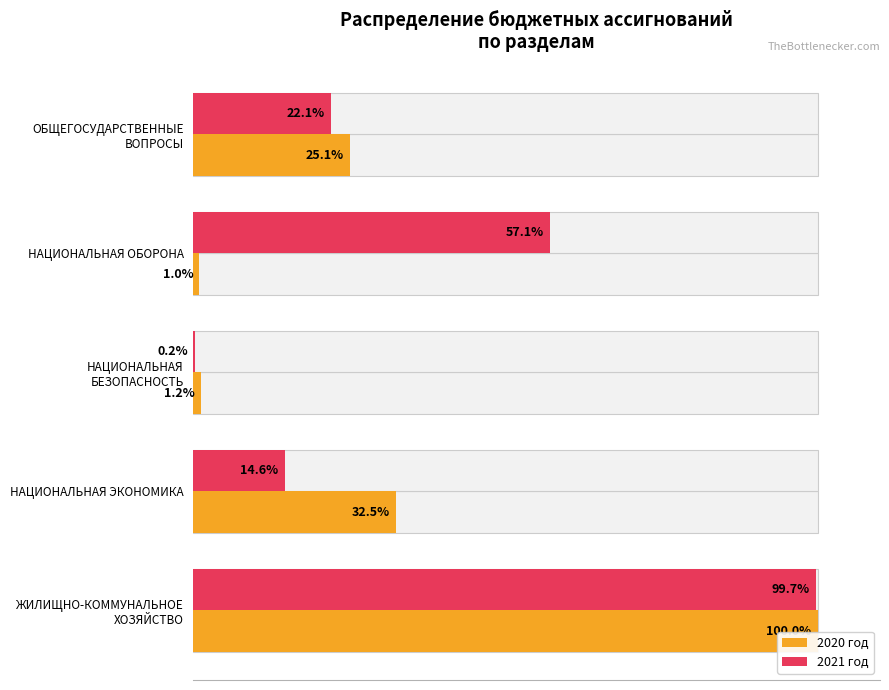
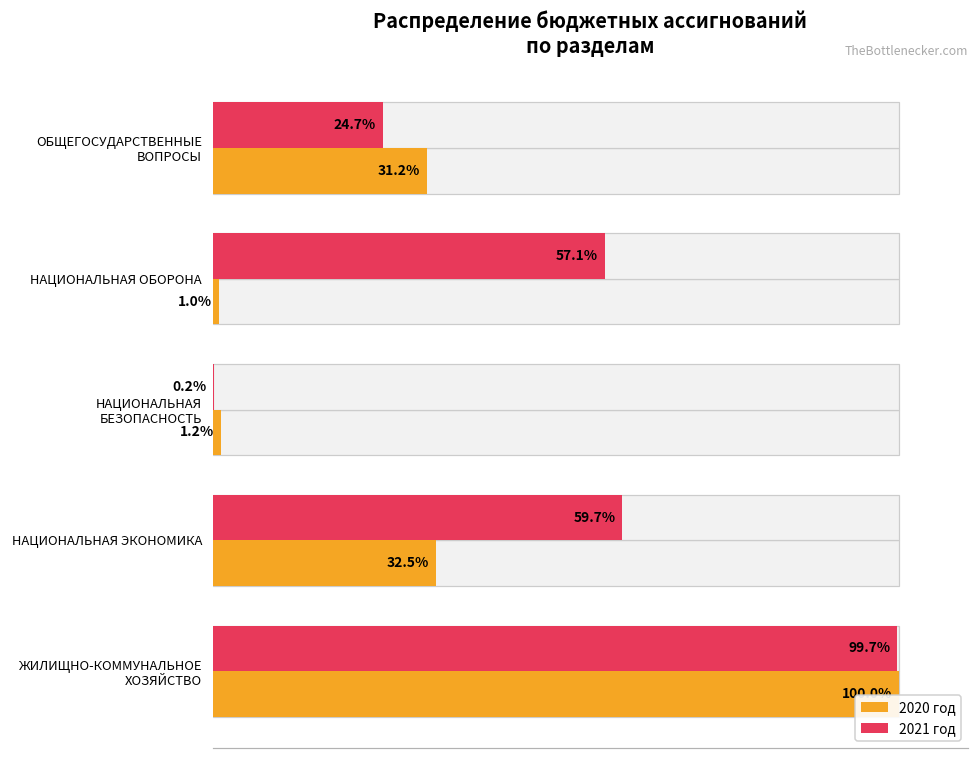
2021 год, ОБЩЕГОСУДАРСТВЕННЫЕ ВОПРОСЫ: 22.1% -> 24.7%
2020 год, ОБЩЕГОСУДАРСТВЕННЫЕ ВОПРОСЫ: 25.1% -> 31.2%
2021 год, НАЦИОНАЛЬНАЯ ЭКОНОМИКА: 14.6% -> 59.7%
